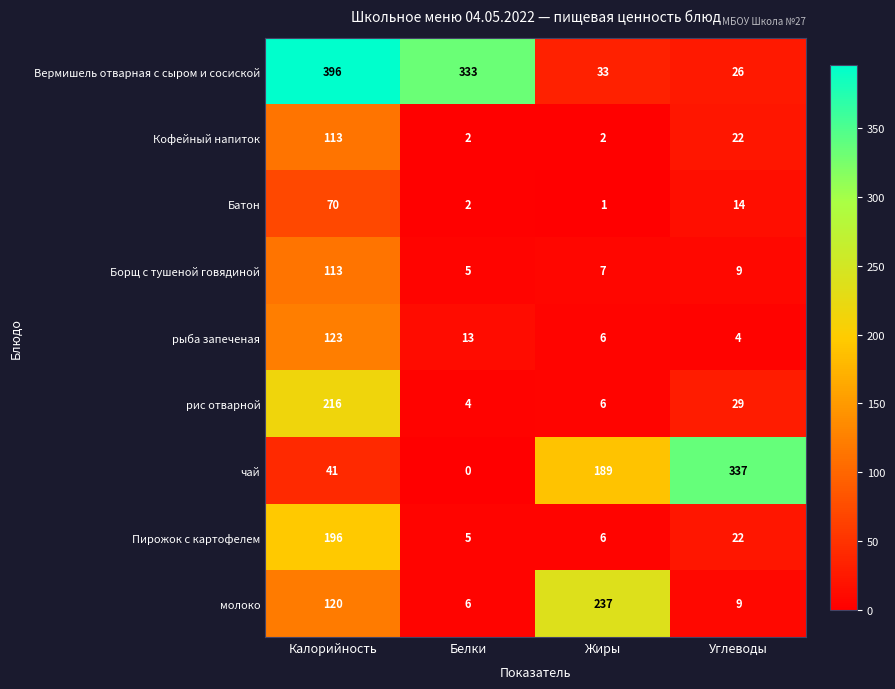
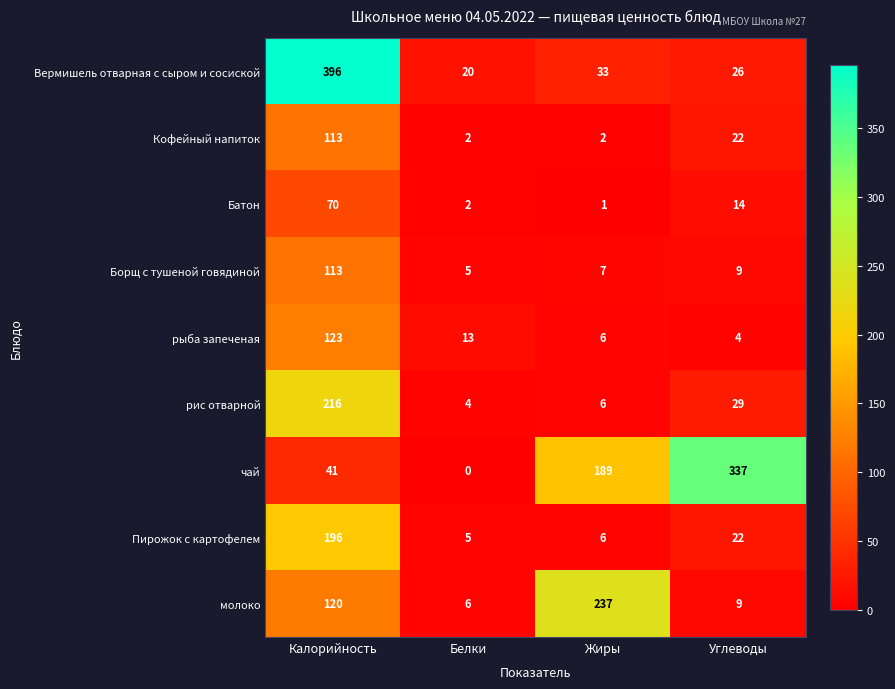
Вермишель отварная с сыром и сосиской, Белки: 333 -> 20
